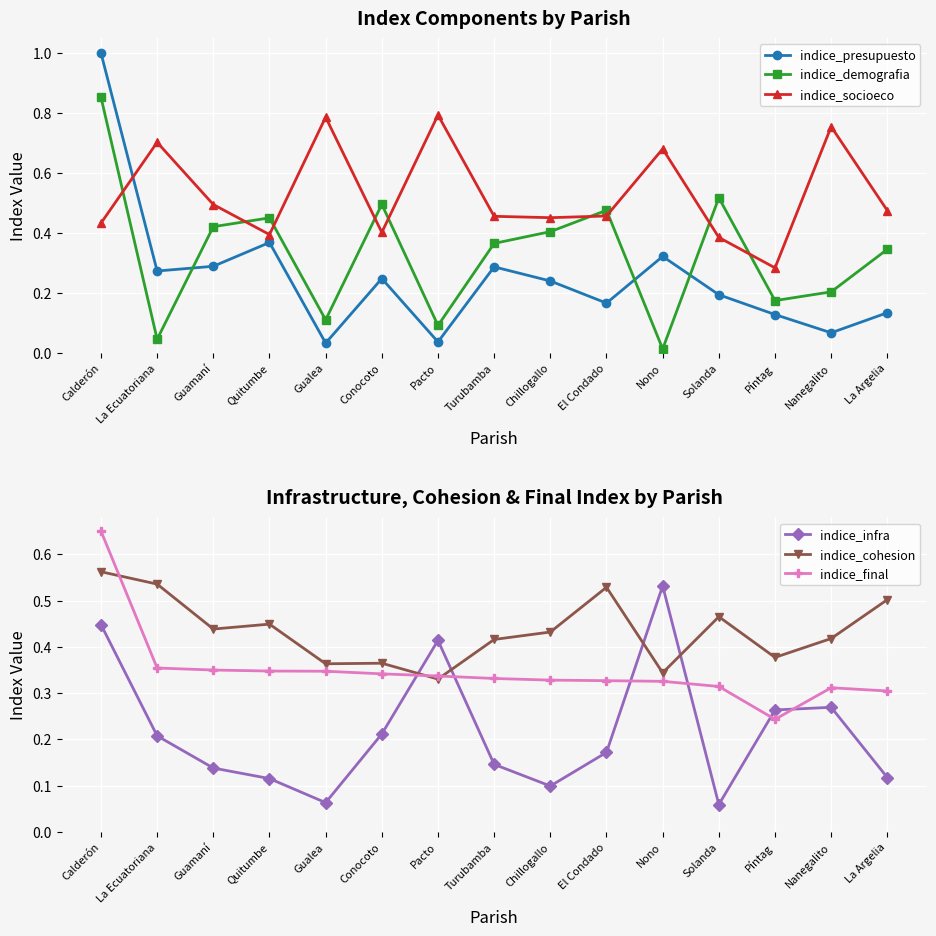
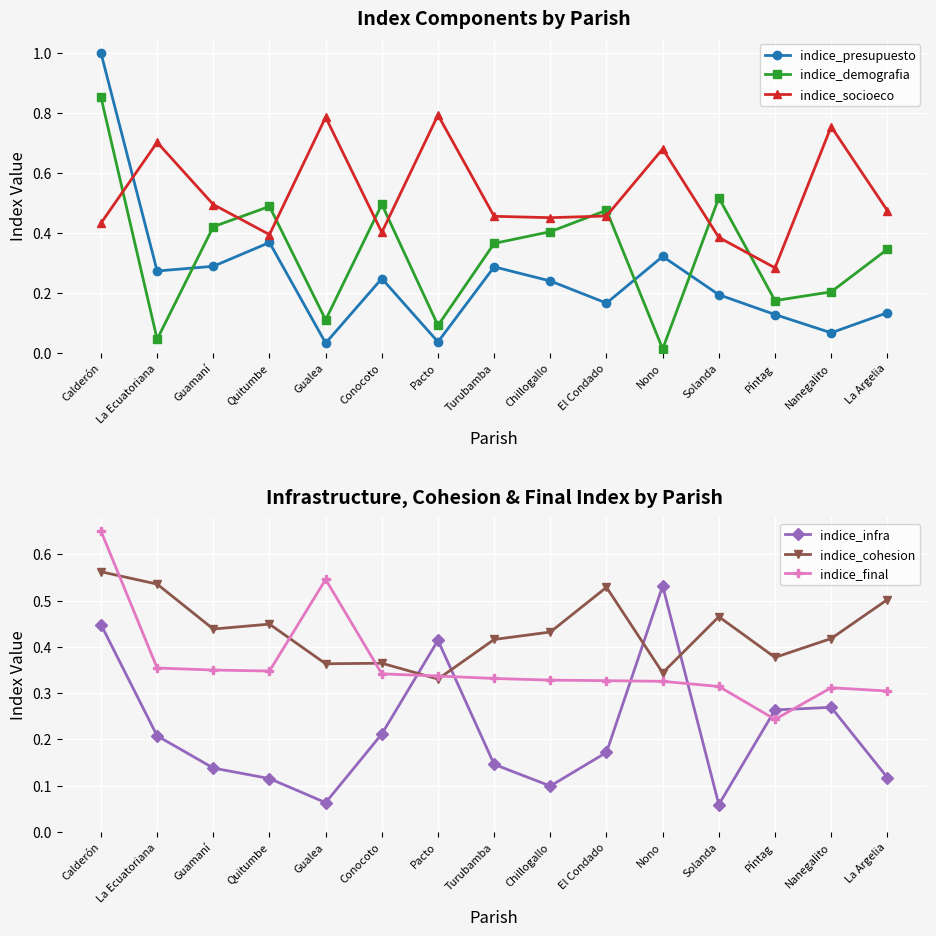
Index Components by Parish, indice_demografia, Quitumbe: 0.45 -> 0.49
Infrastructure, Cohesion & Final Index by Parish, indice_final, Gualea: 0.35 -> 0.55
